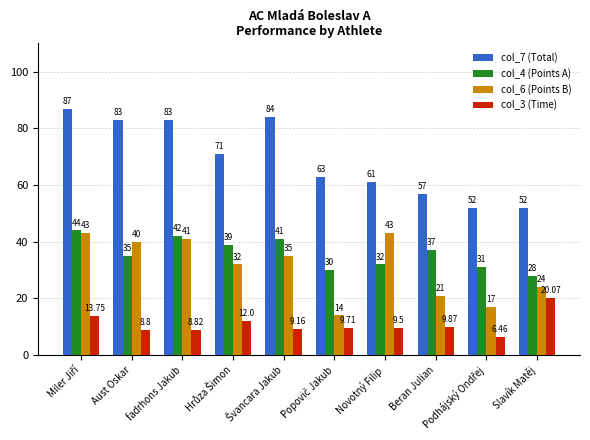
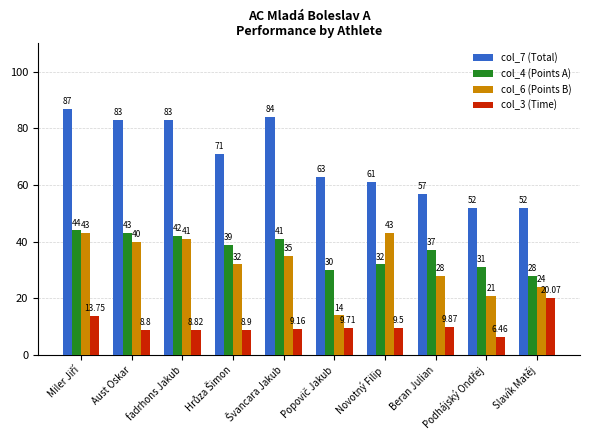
col_4 (Points A), Aust Oskar: 35 -> 43
col_3 (Time), Hrůza Šimon: 12.0 -> 8.9
col_6 (Points B), Beran Julian: 21 -> 28
col_6 (Points B), Podhájský Ondřej: 17 -> 21
